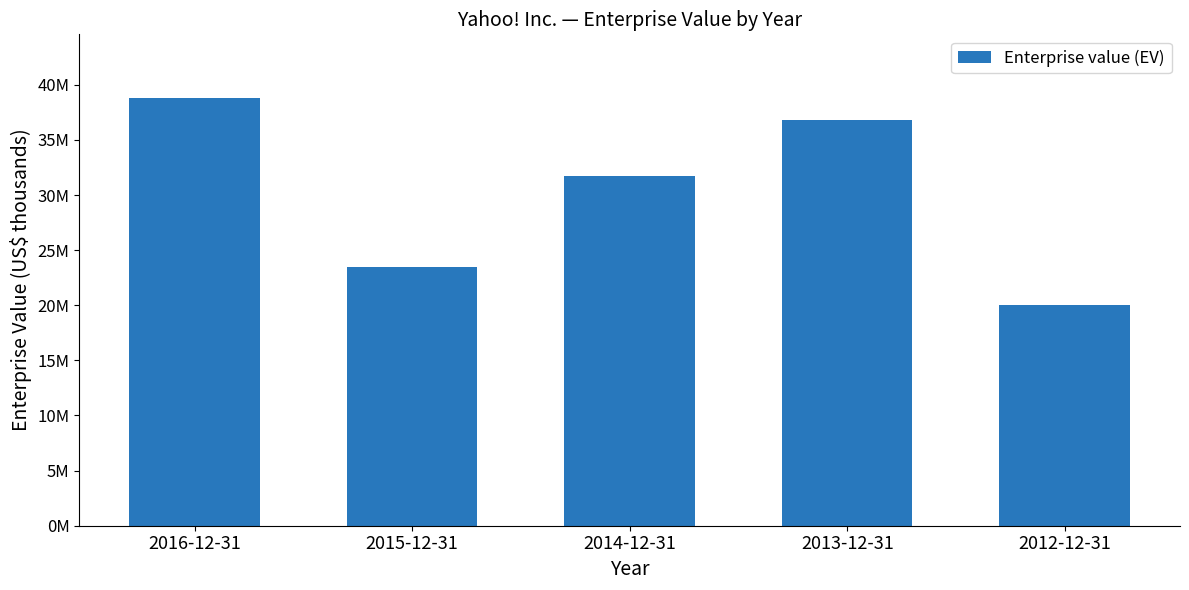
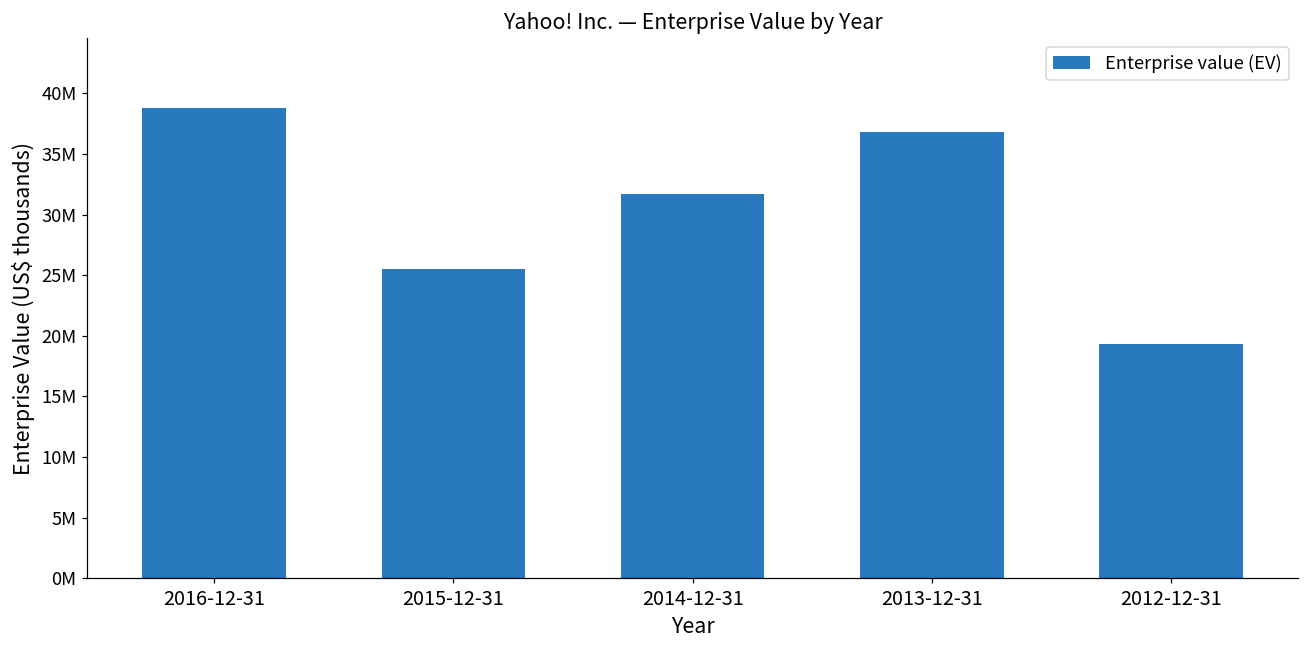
2015-12-31: 23400000 -> 25500000
2012-12-31: 20100000 -> 19300000
